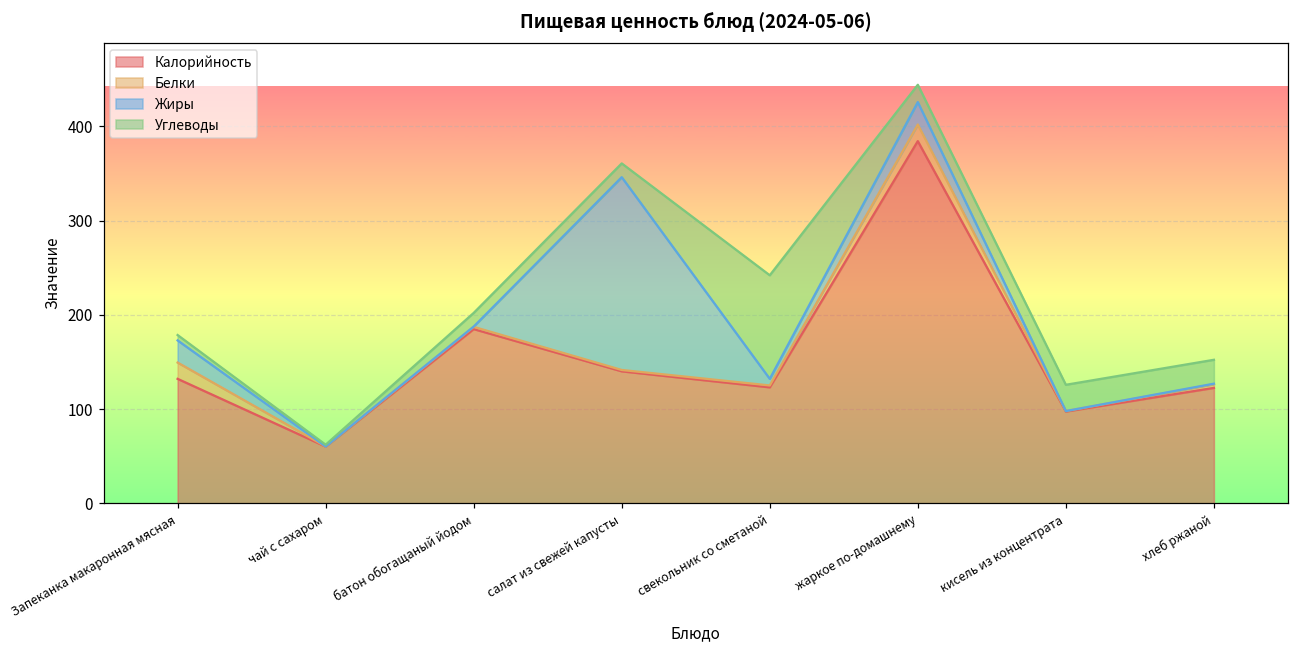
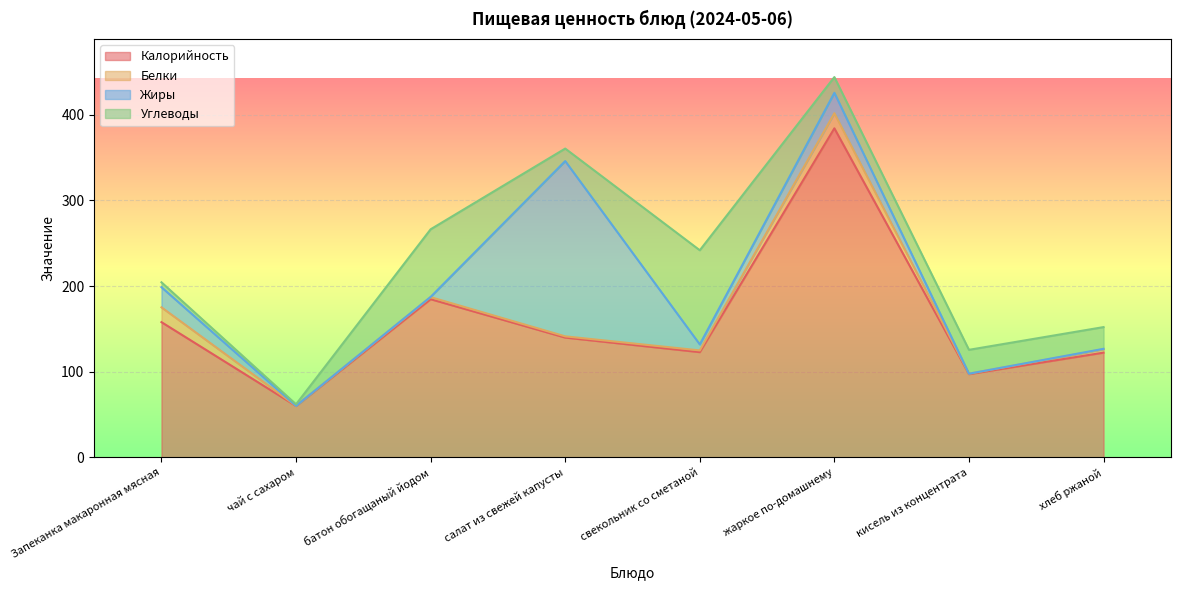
Калорийность, Запеканка макаронная мясная: 130 -> 160
Углеводы, батон обогащаный йодом: 10 -> 80
